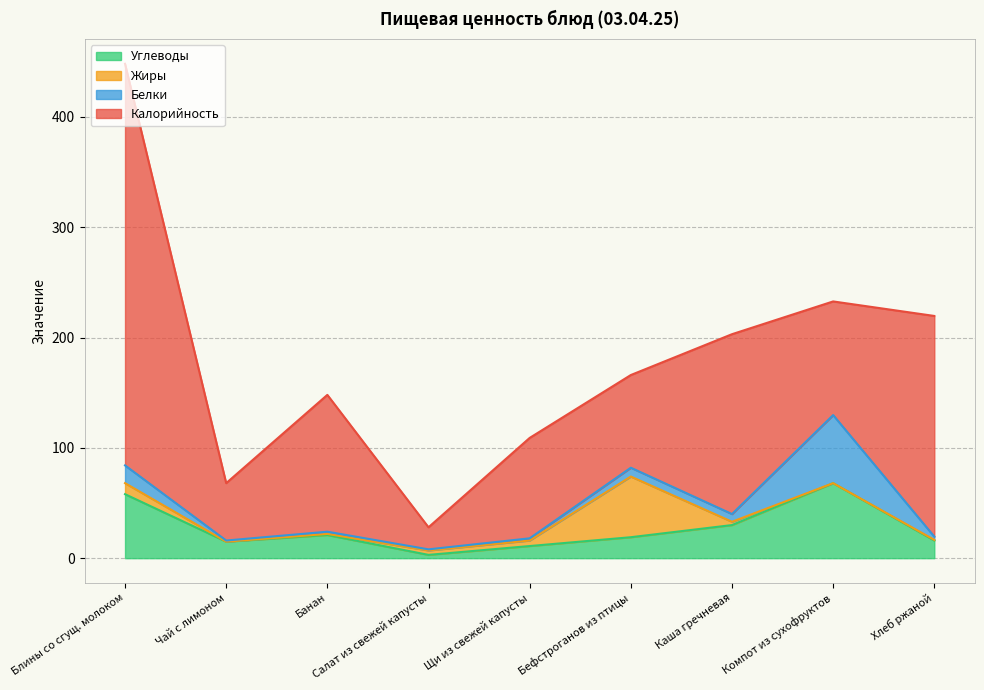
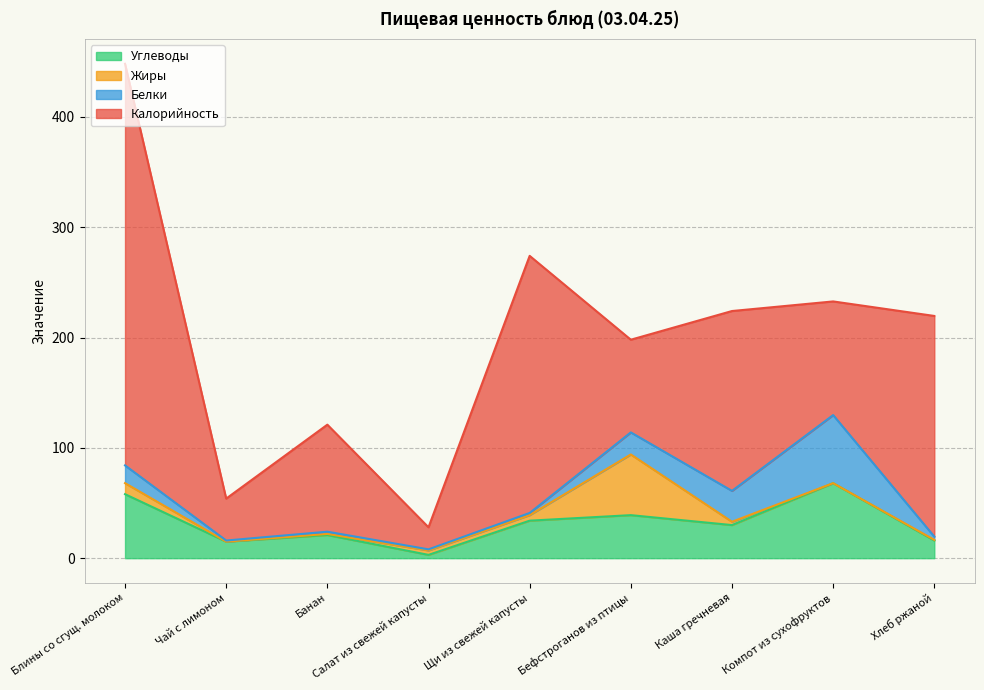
Калорийность, Чай с лимоном: 52 -> 38
Калорийность, Банан: 124 -> 97
Углеводы, Щи из свежей капусты: 11 -> 34
Калорийность, Щи из свежей капусты: 91 -> 233
Углеводы, Бефстроганов из птицы: 19 -> 39
Белки, Бефстроганов из птицы: 8 -> 20
Белки, Каша гречневая: 7 -> 28
